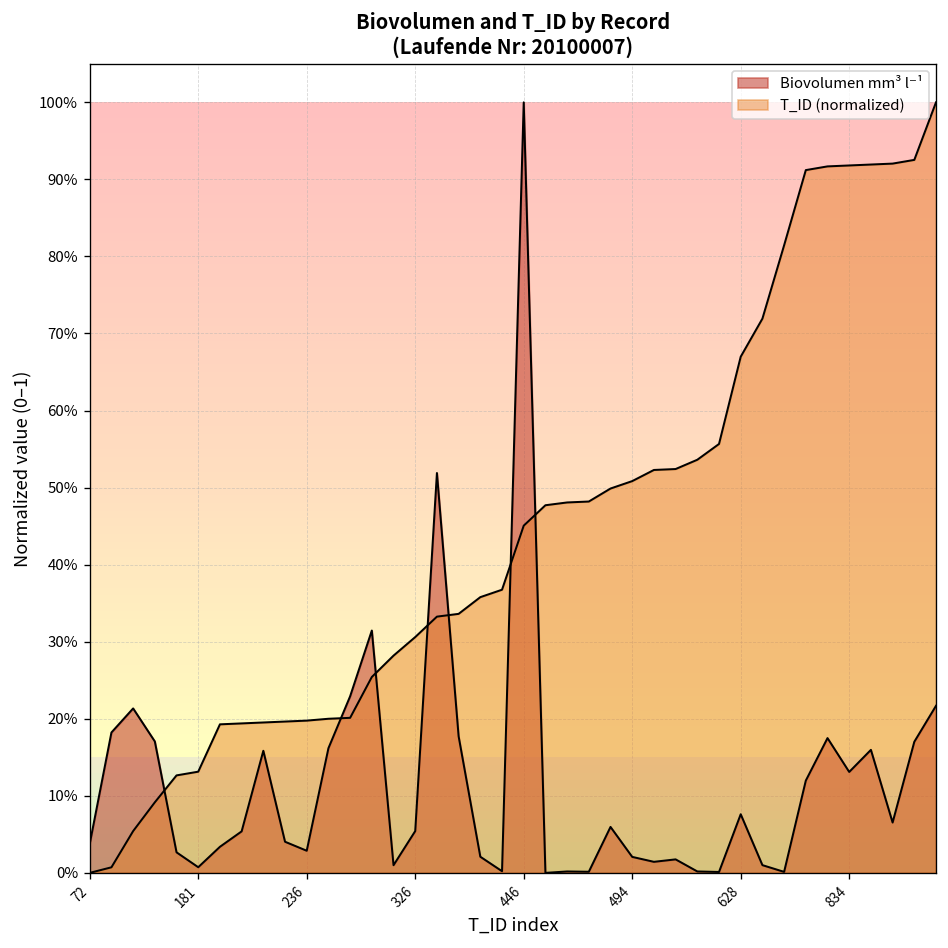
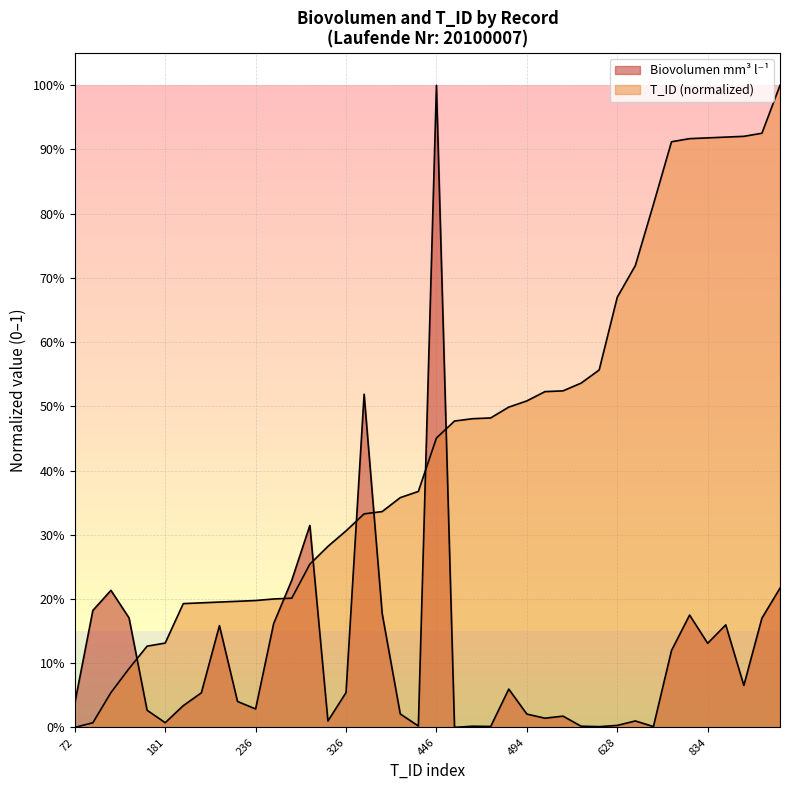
Biovolumen mm³ l⁻¹, 628: 8% -> 0%
